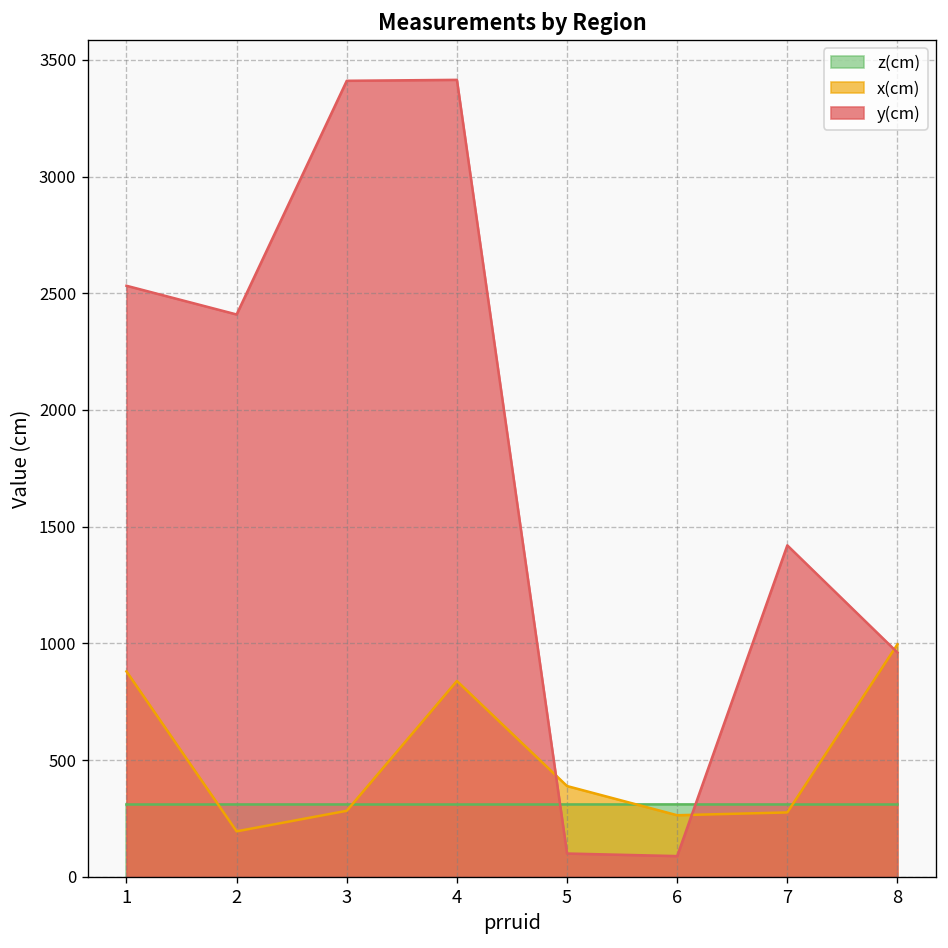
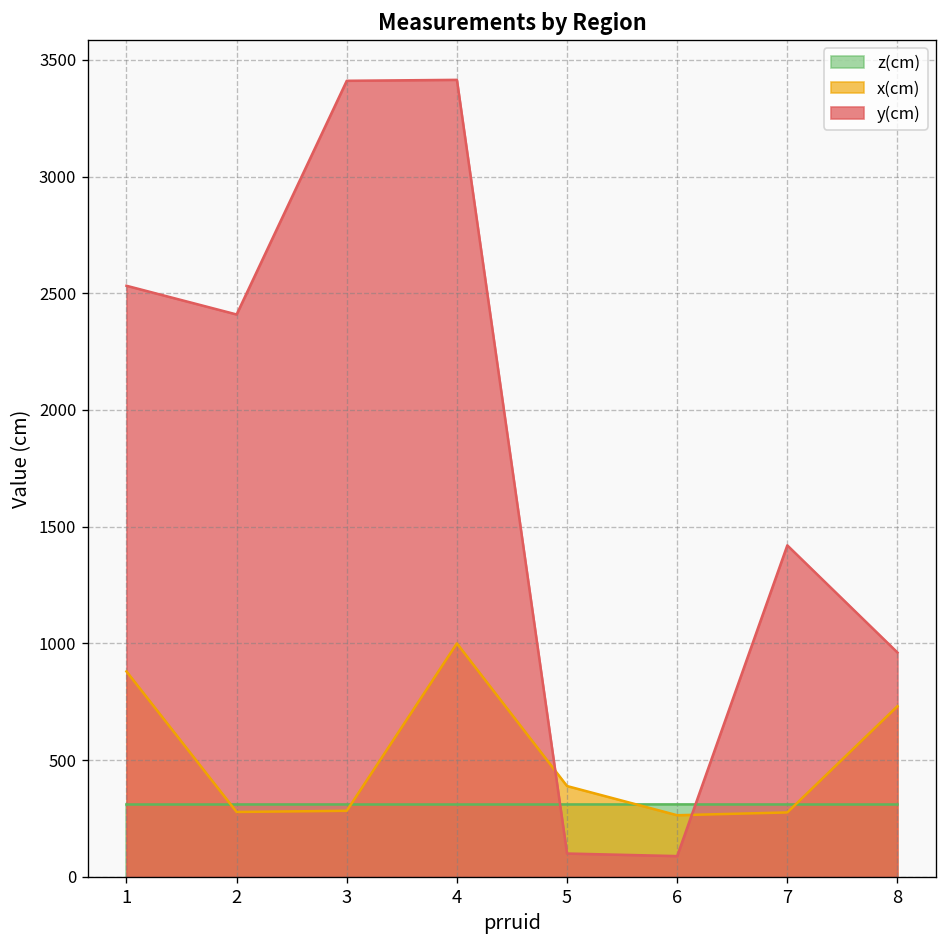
x(cm), 2: 200 -> 280
x(cm), 4: 840 -> 1000
x(cm), 8: 1000 -> 730
